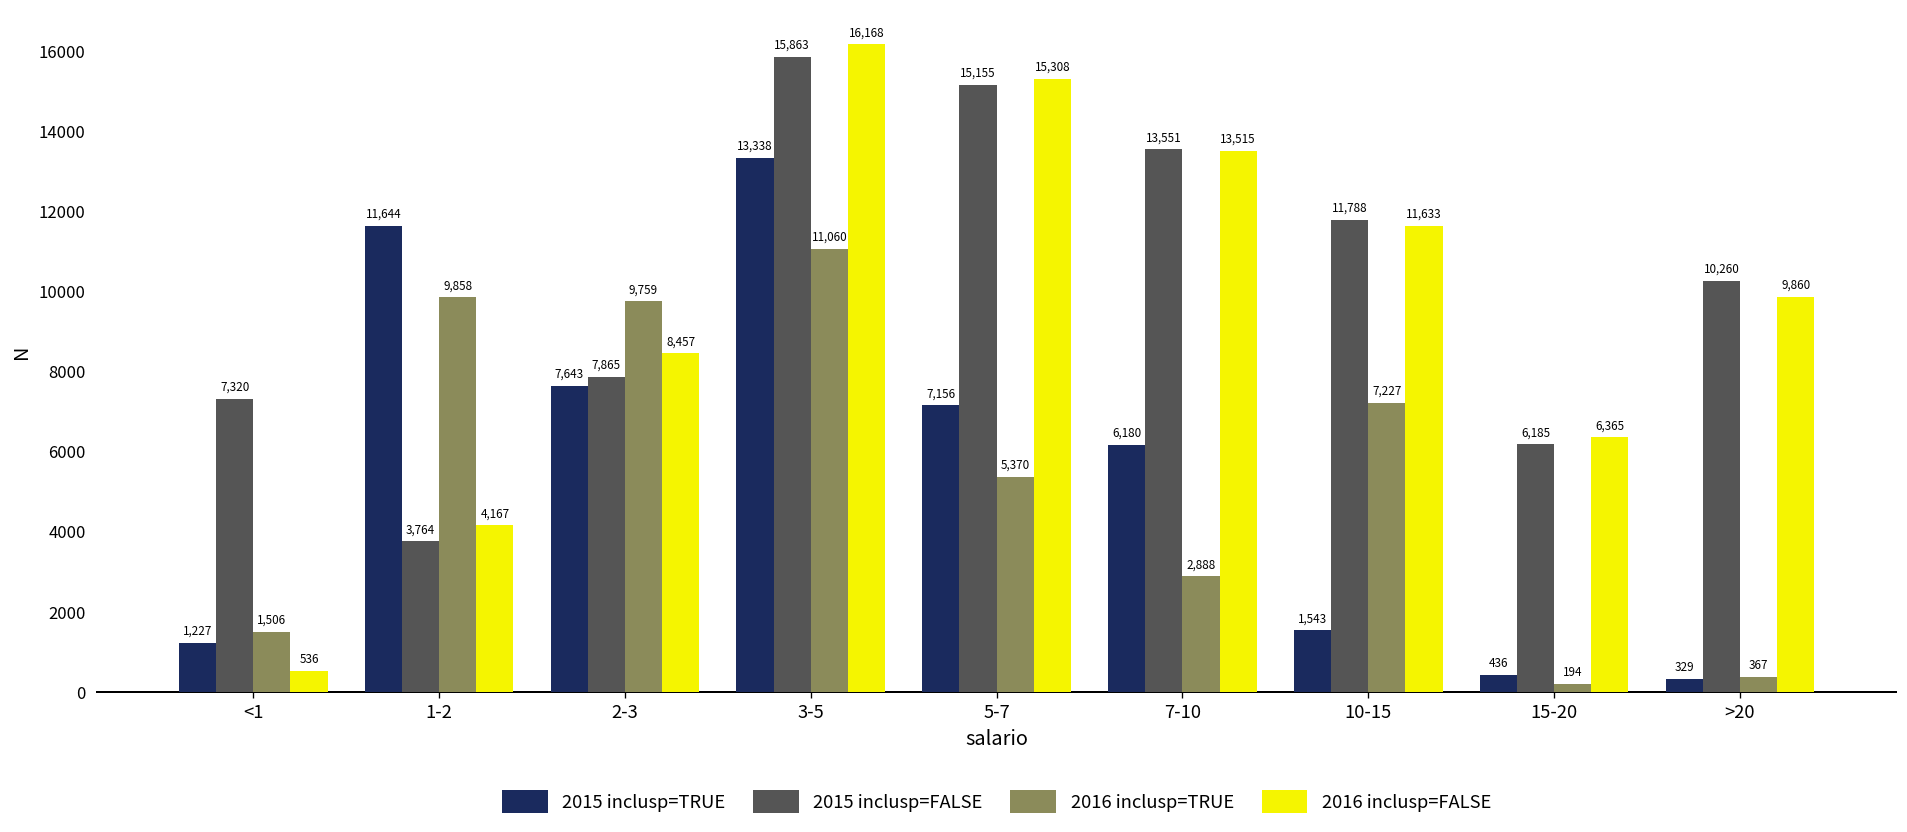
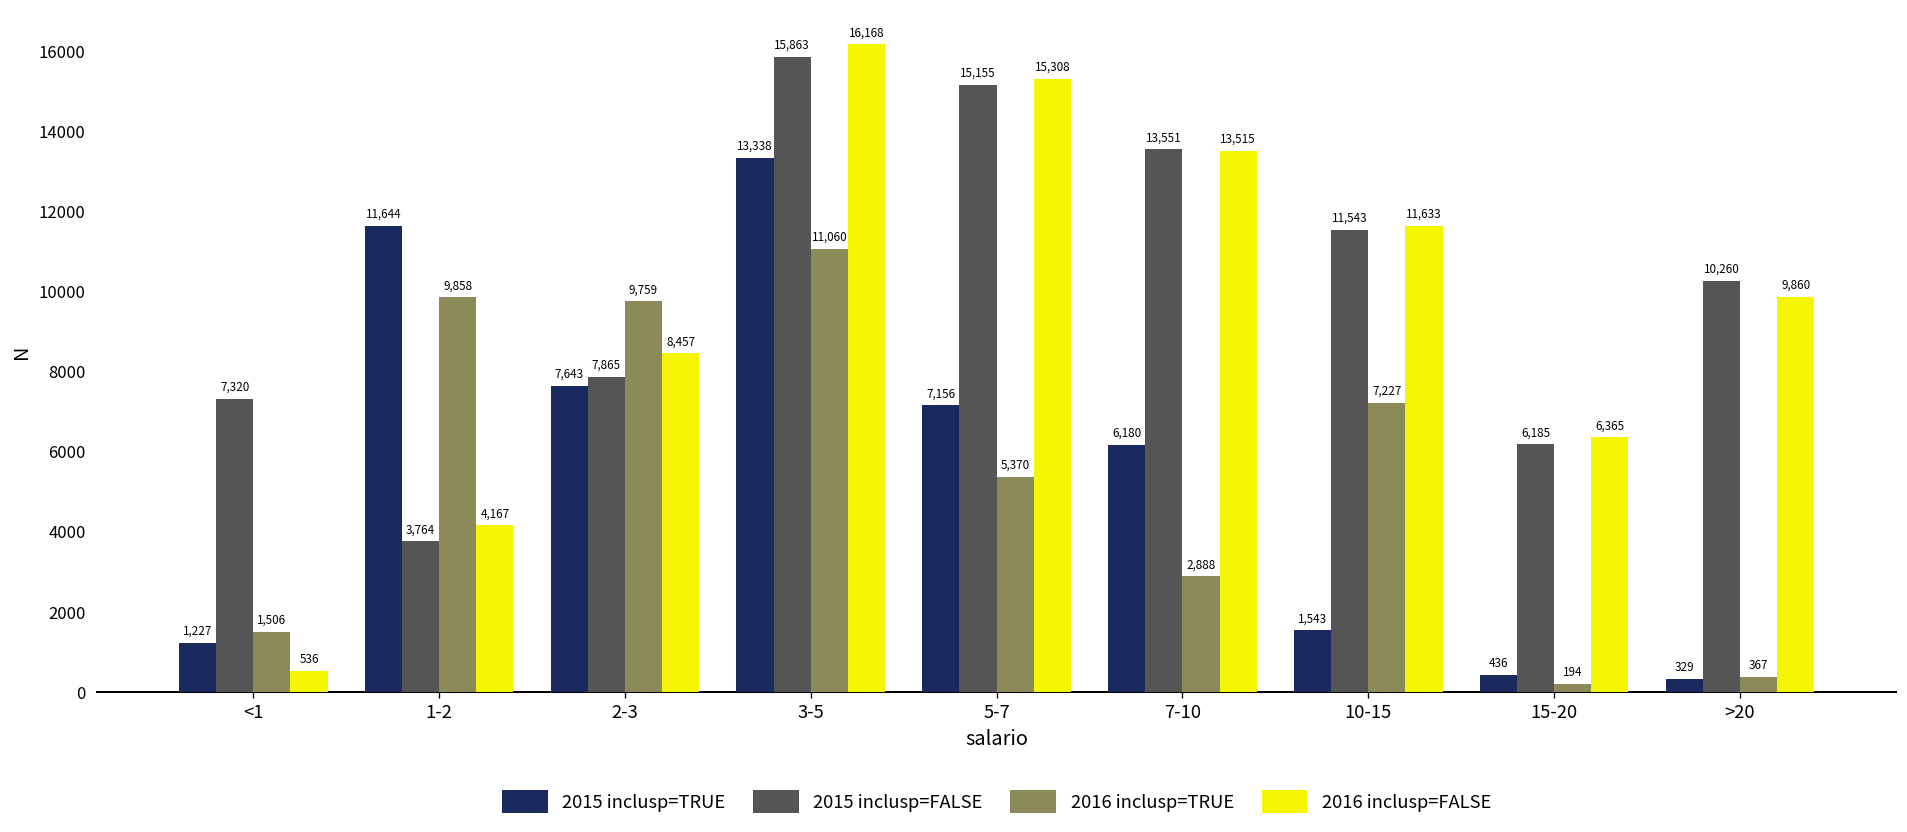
2015 inclusp=FALSE, 10-15: 11,788 -> 11,543
